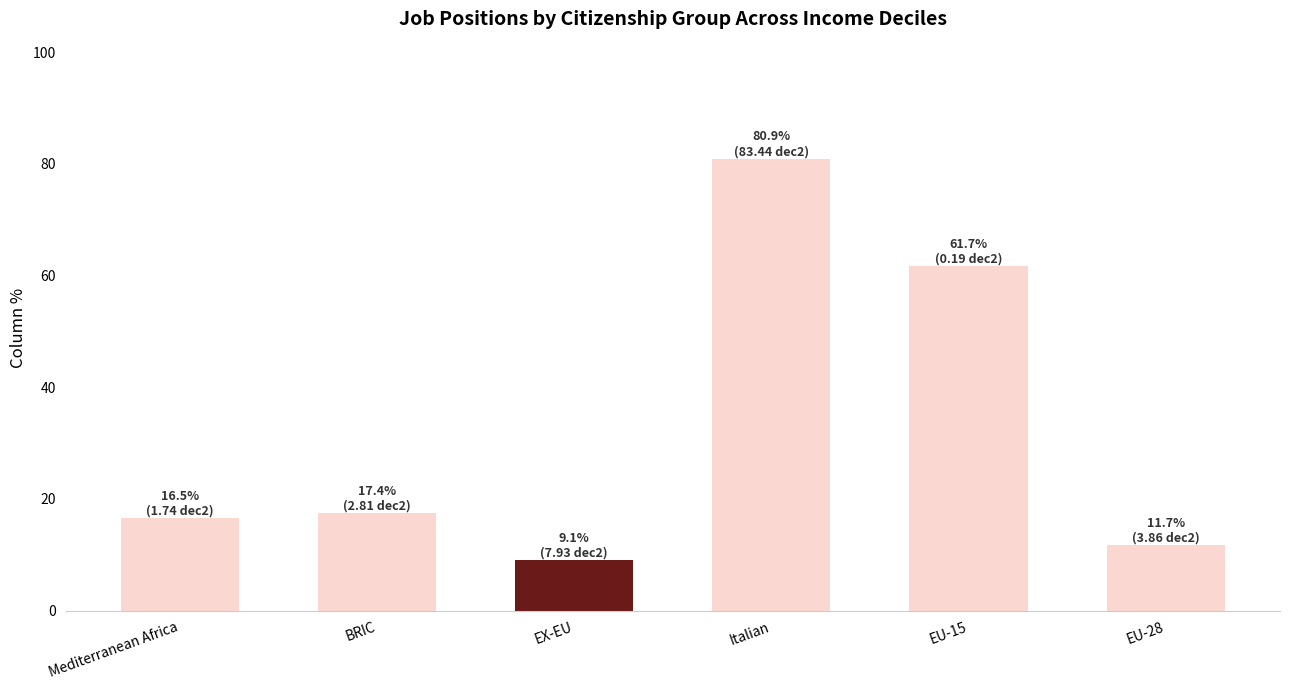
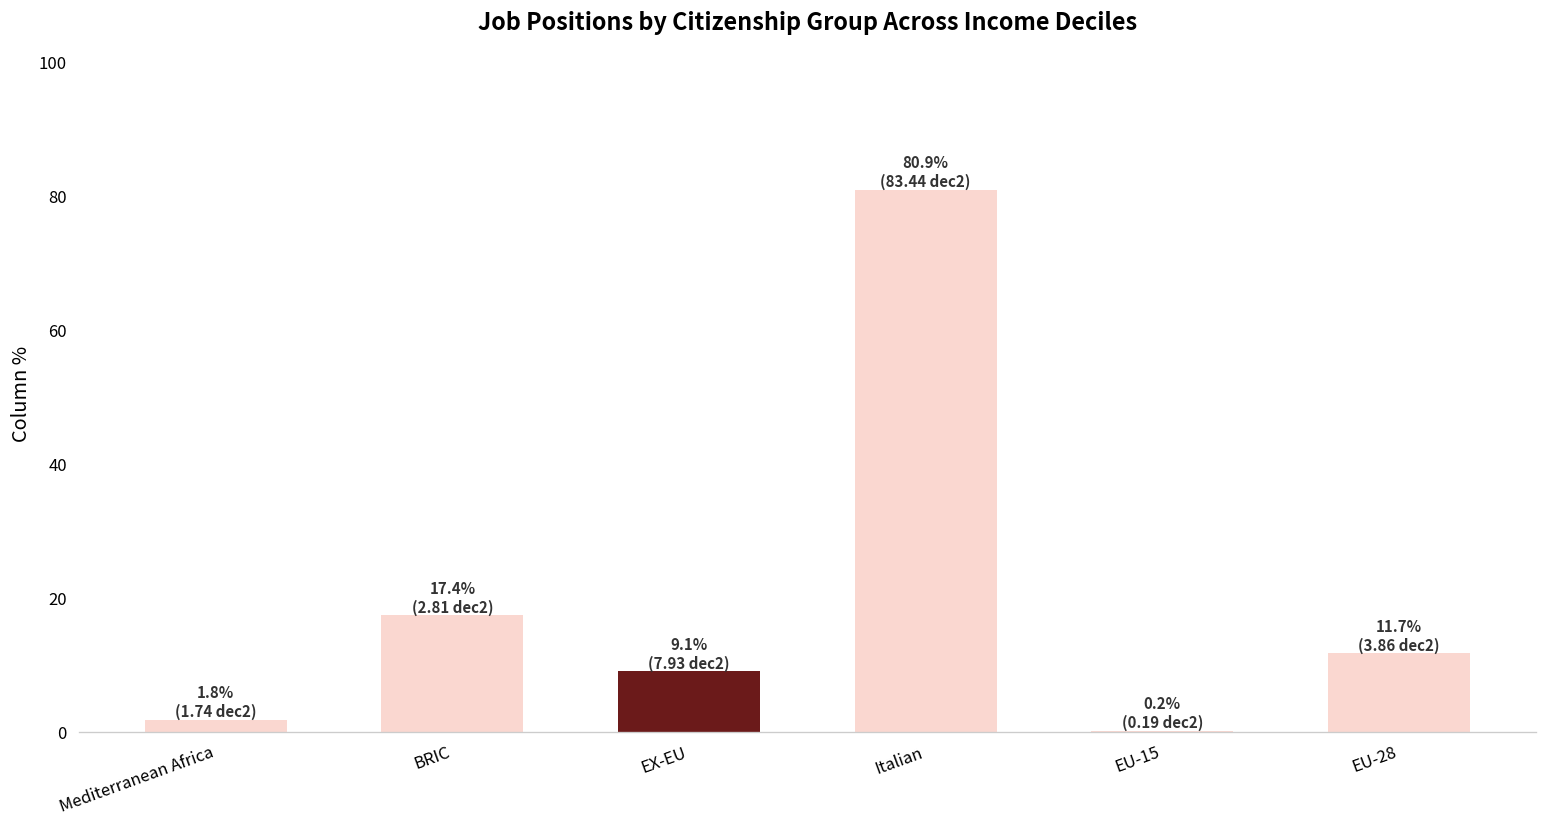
Mediterranean Africa: 16.5% -> 1.8%
EU-15: 61.7% -> 0.2%
